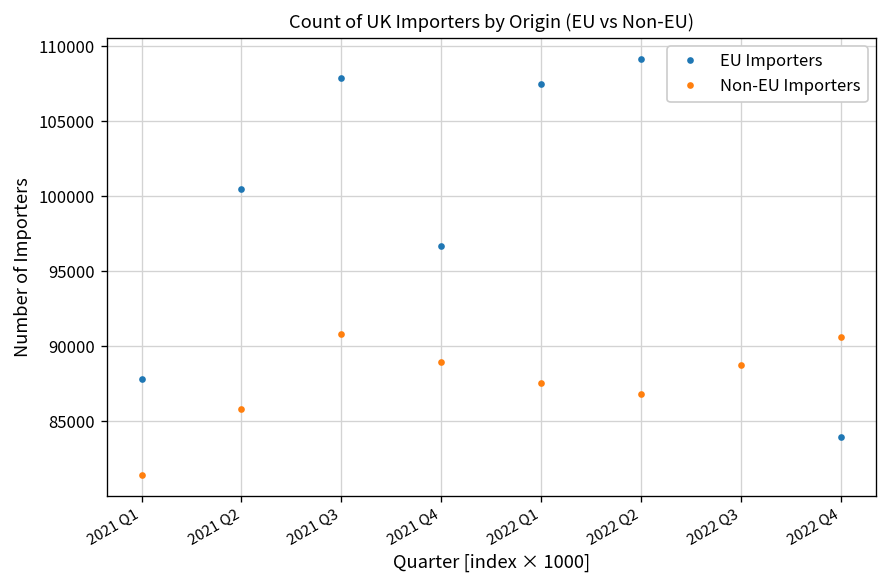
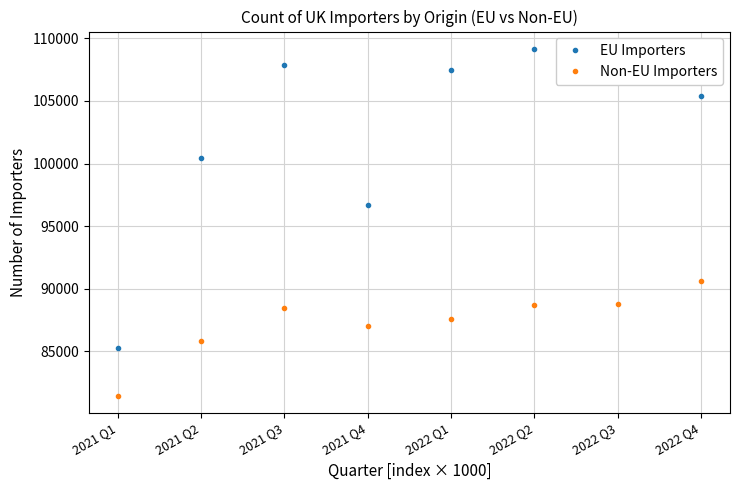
EU Importers, 2021 Q1: 87800 -> 85300
Non-EU Importers, 2021 Q3: 90900 -> 88500
Non-EU Importers, 2021 Q4: 89000 -> 87000
Non-EU Importers, 2022 Q2: 86800 -> 88700
EU Importers, 2022 Q4: 84000 -> 105400
